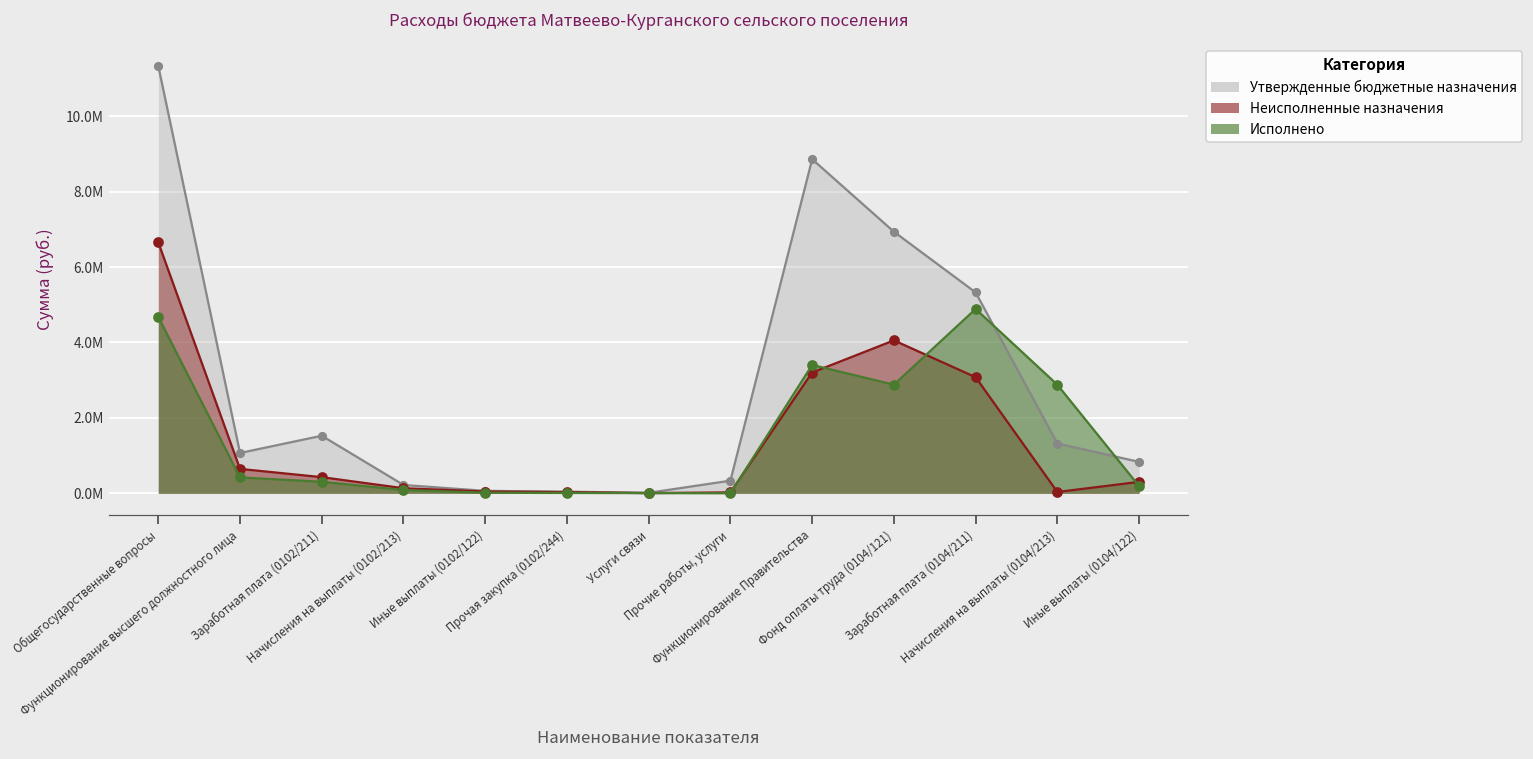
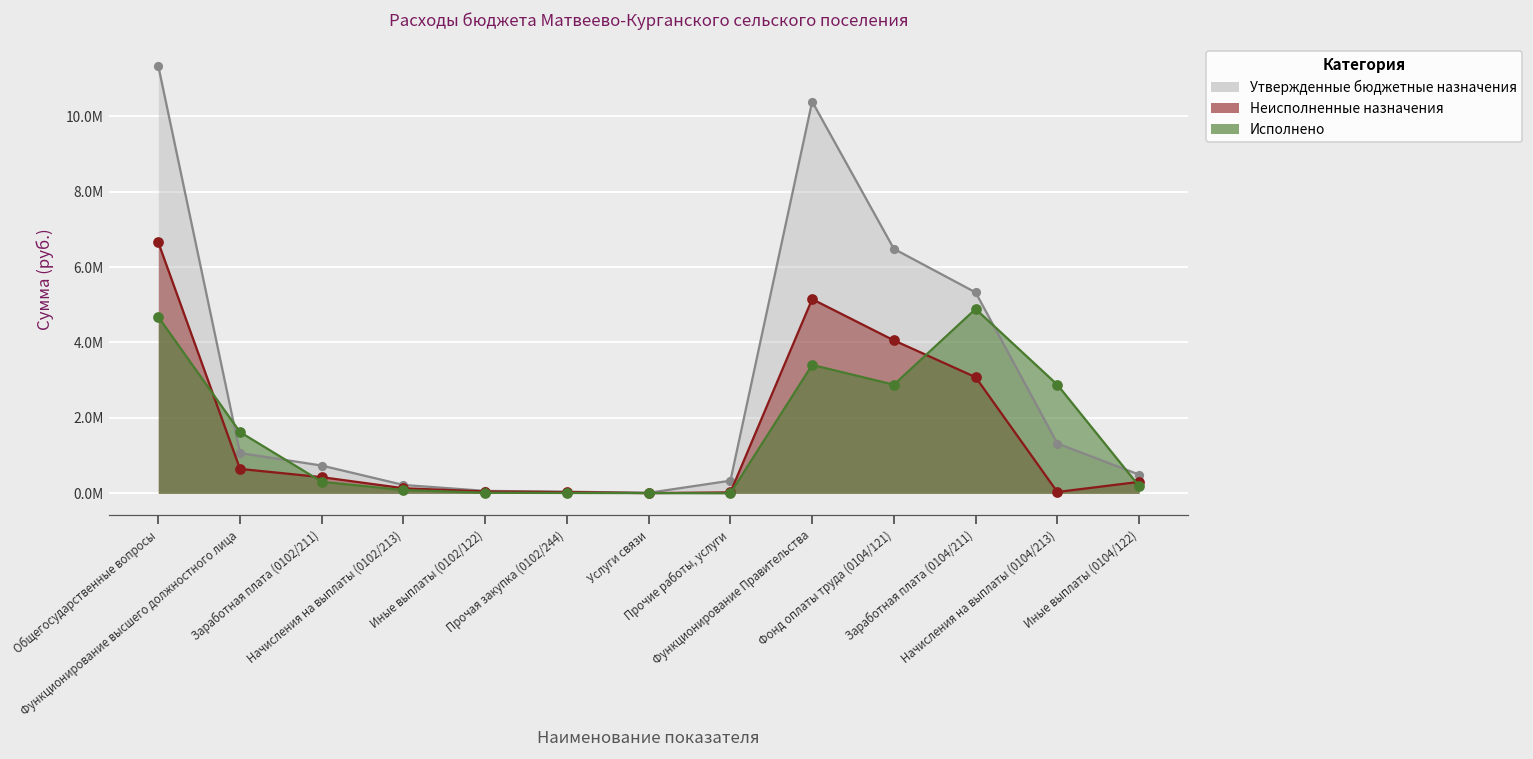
Исполнено, Функционирование высшего должностного лица: 400000 -> 1600000
Утвержденные бюджетные назначения, Заработная плата (0102/211): 1500000 -> 700000
Утвержденные бюджетные назначения, Функционирование Правительства: 8900000 -> 10400000
Неисполненные назначения, Функционирование Правительства: 3200000 -> 5100000
Утвержденные бюджетные назначения, Фонд оплаты труда (0104/121): 6900000 -> 6500000
Утвержденные бюджетные назначения, Иные выплаты (0104/122): 800000 -> 500000
